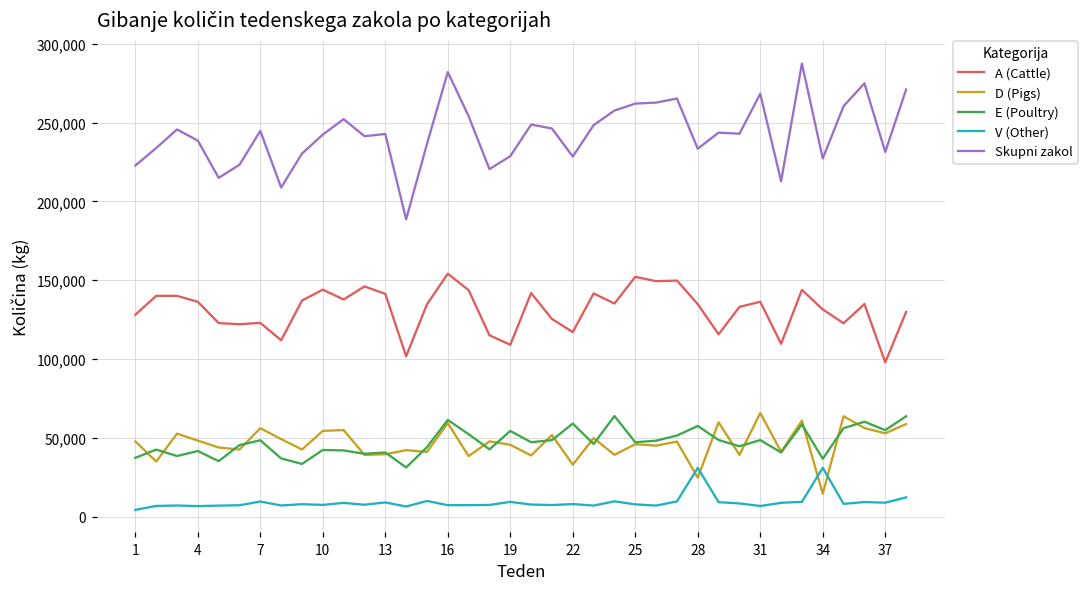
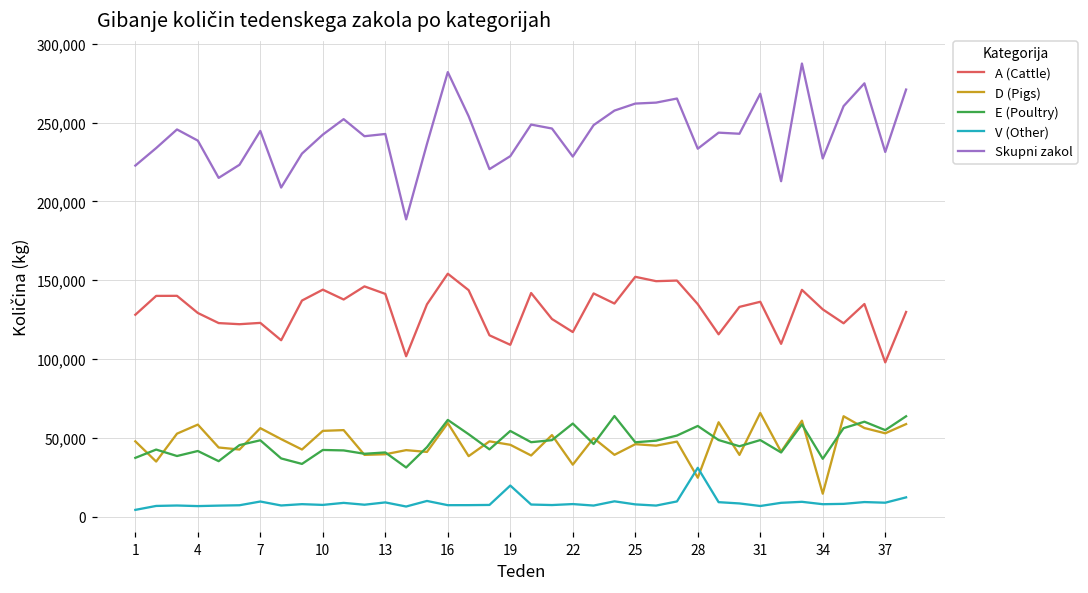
A (Cattle), 4: 136,000 -> 129,000
D (Pigs), 4: 48,000 -> 58,000
V (Other), 19: 9,000 -> 20,000
V (Other), 34: 31,000 -> 8,000
